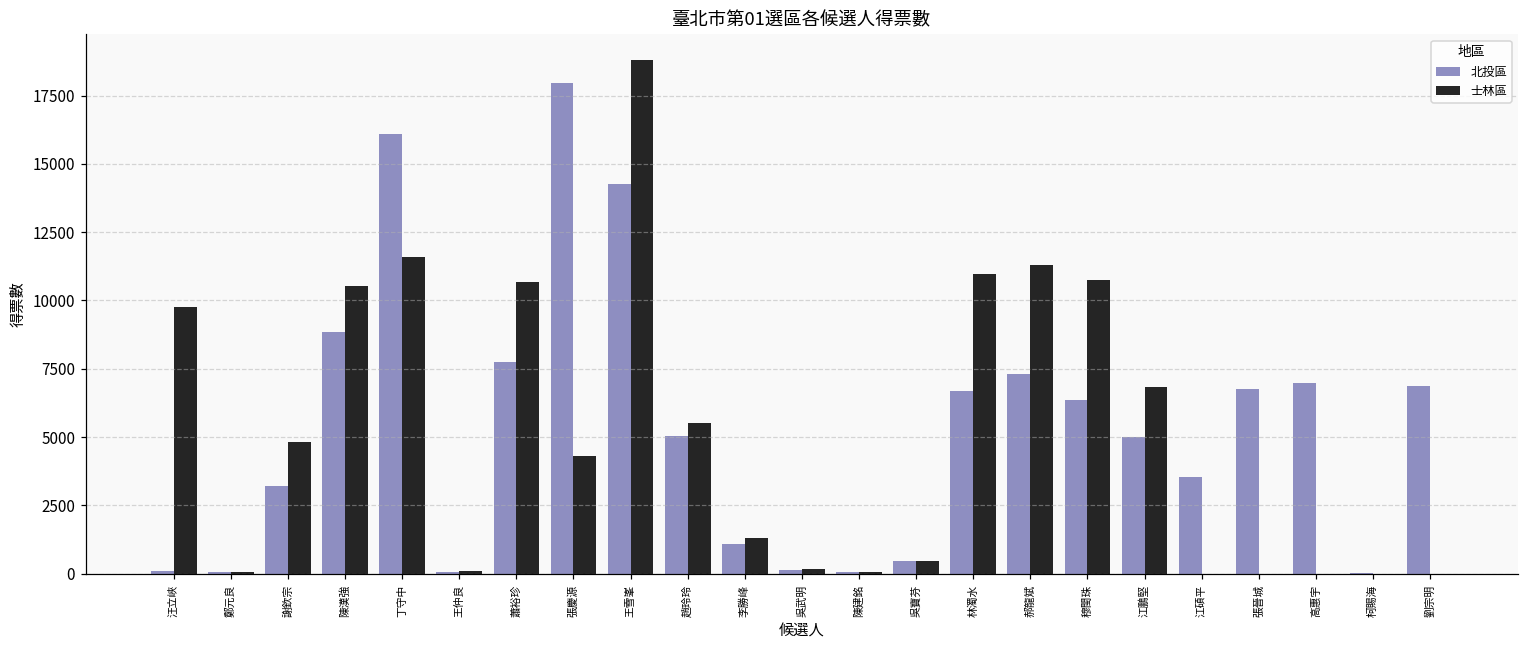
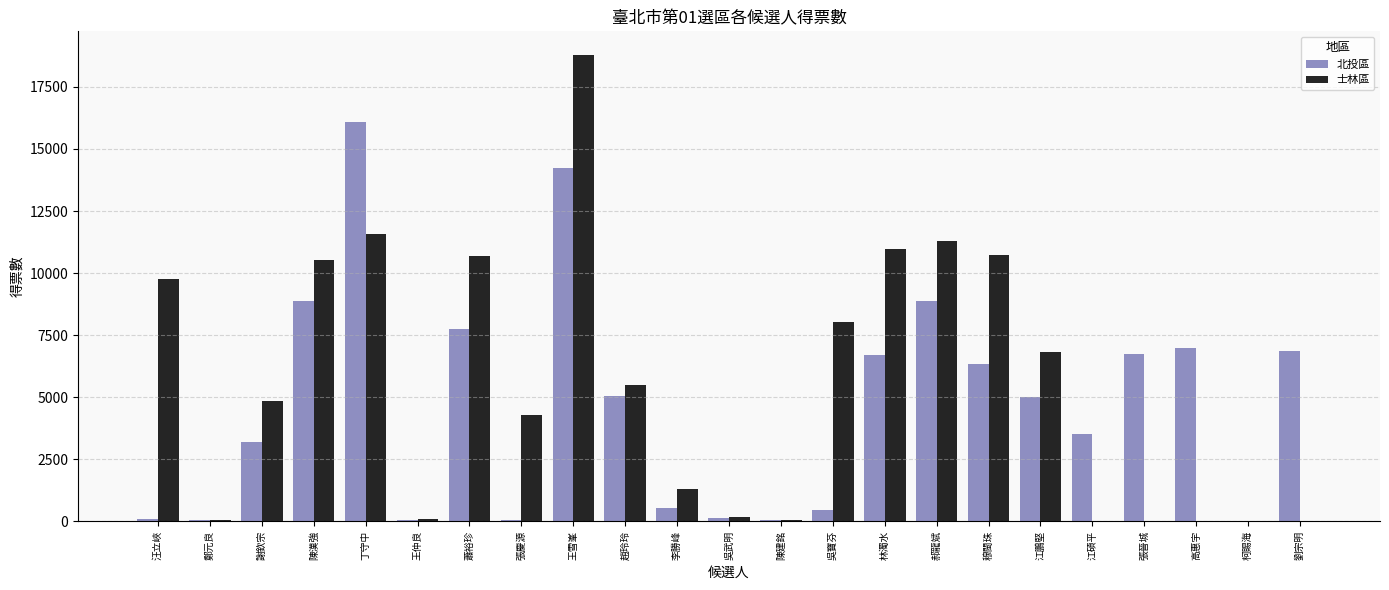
北投區, 張慶源: 18000 -> 100
北投區, 李勝峰: 1100 -> 500
士林區, 吳寶芬: 400 -> 8000
北投區, 郝龍斌: 7300 -> 8900
